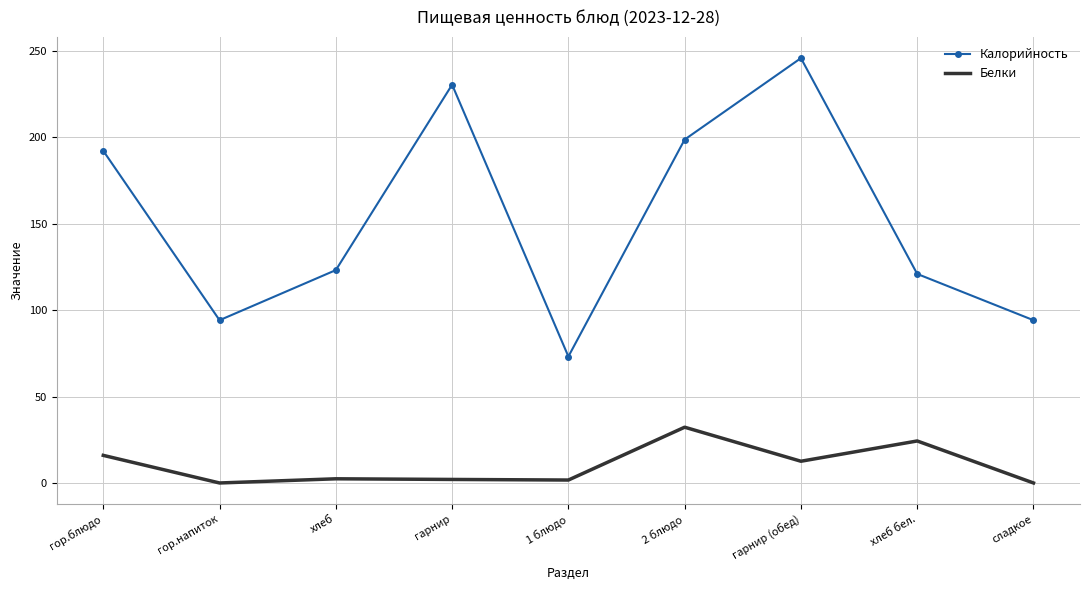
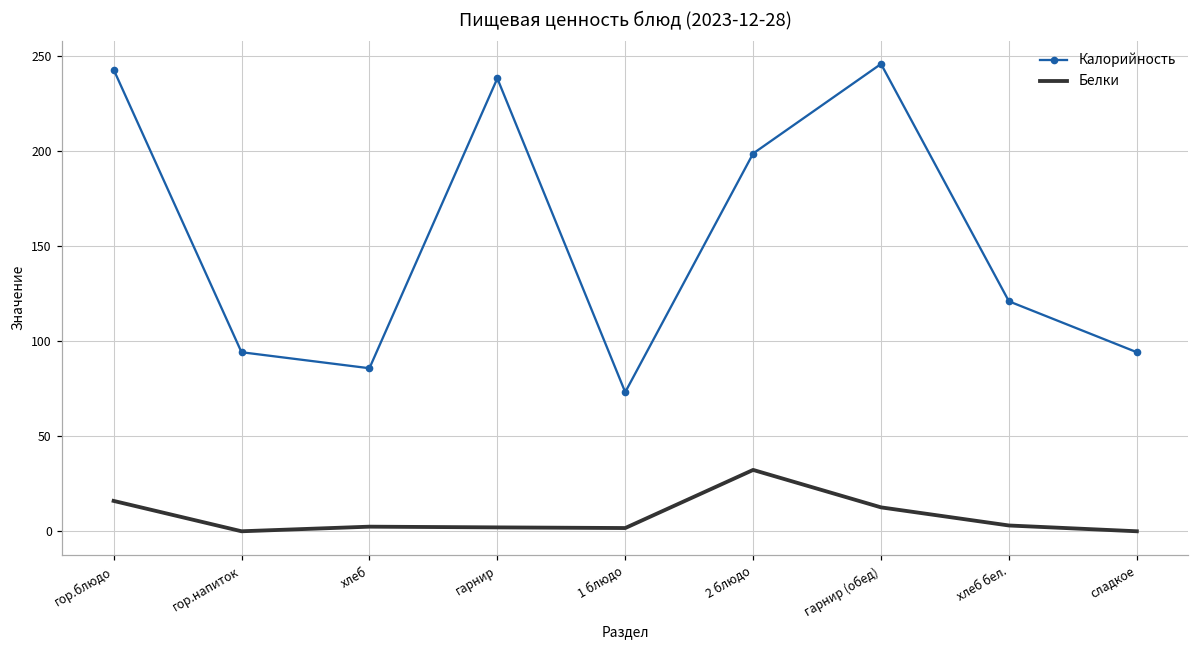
Калорийность, гор.блюдо: 192 -> 243
Калорийность, хлеб: 123 -> 86
Калорийность, гарнир: 230 -> 238
Белки, хлеб бел.: 24 -> 3
